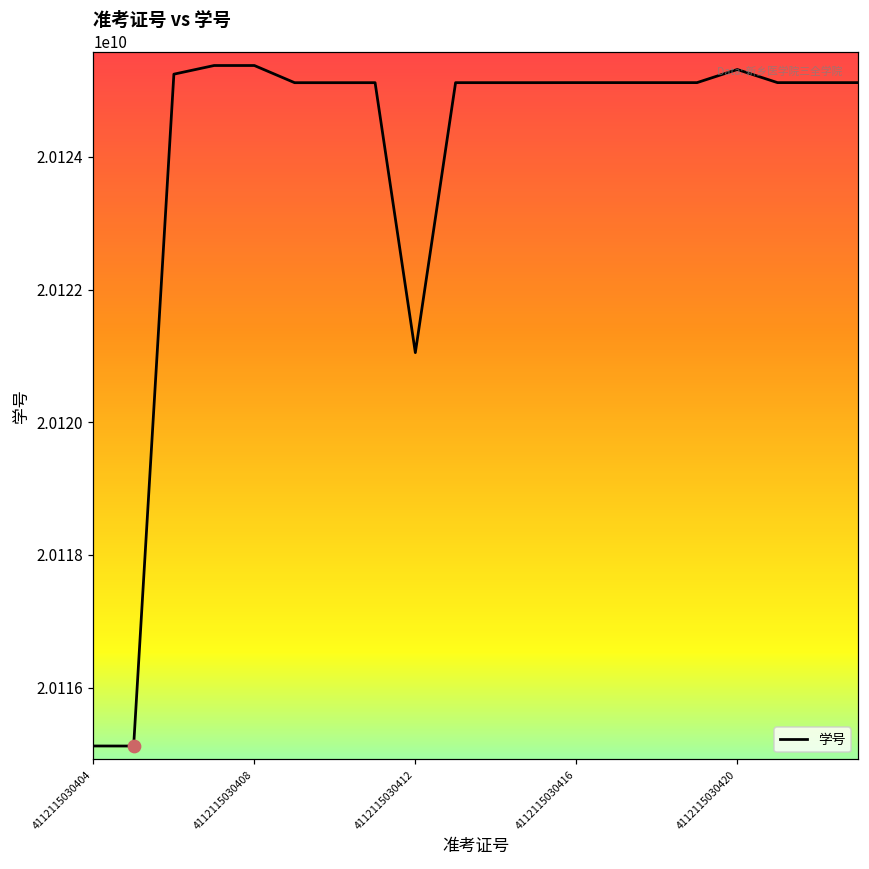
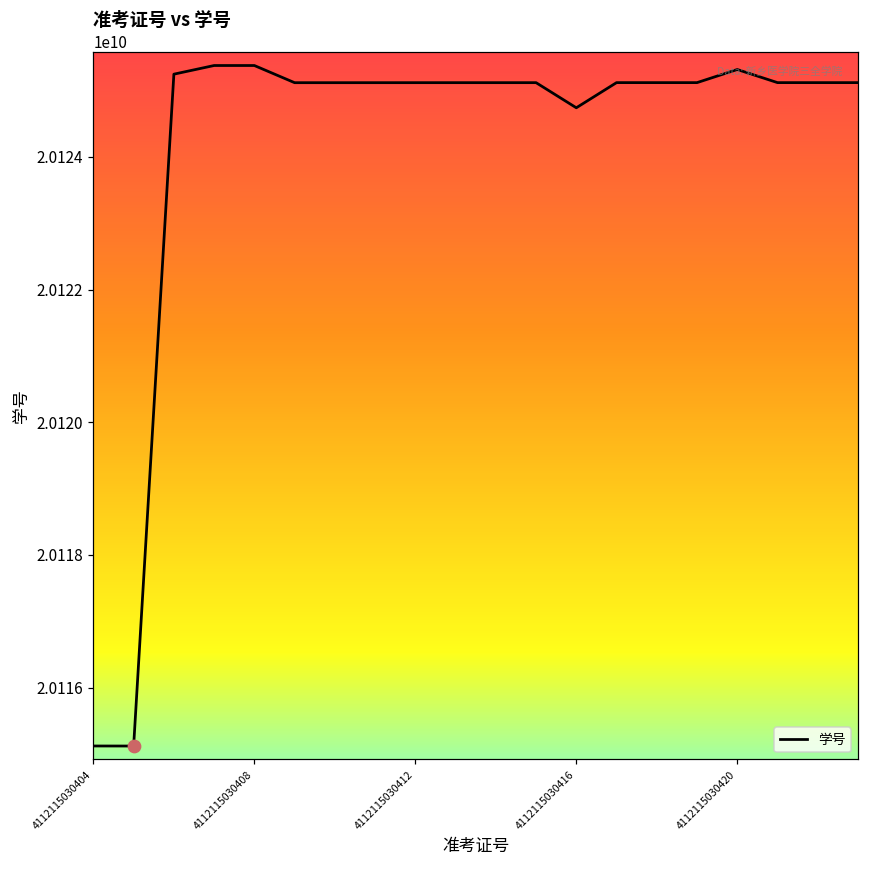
学号, 4112115030412: 20121000000 -> 20125100000
学号, 4112115030416: 20125100000 -> 20124700000
